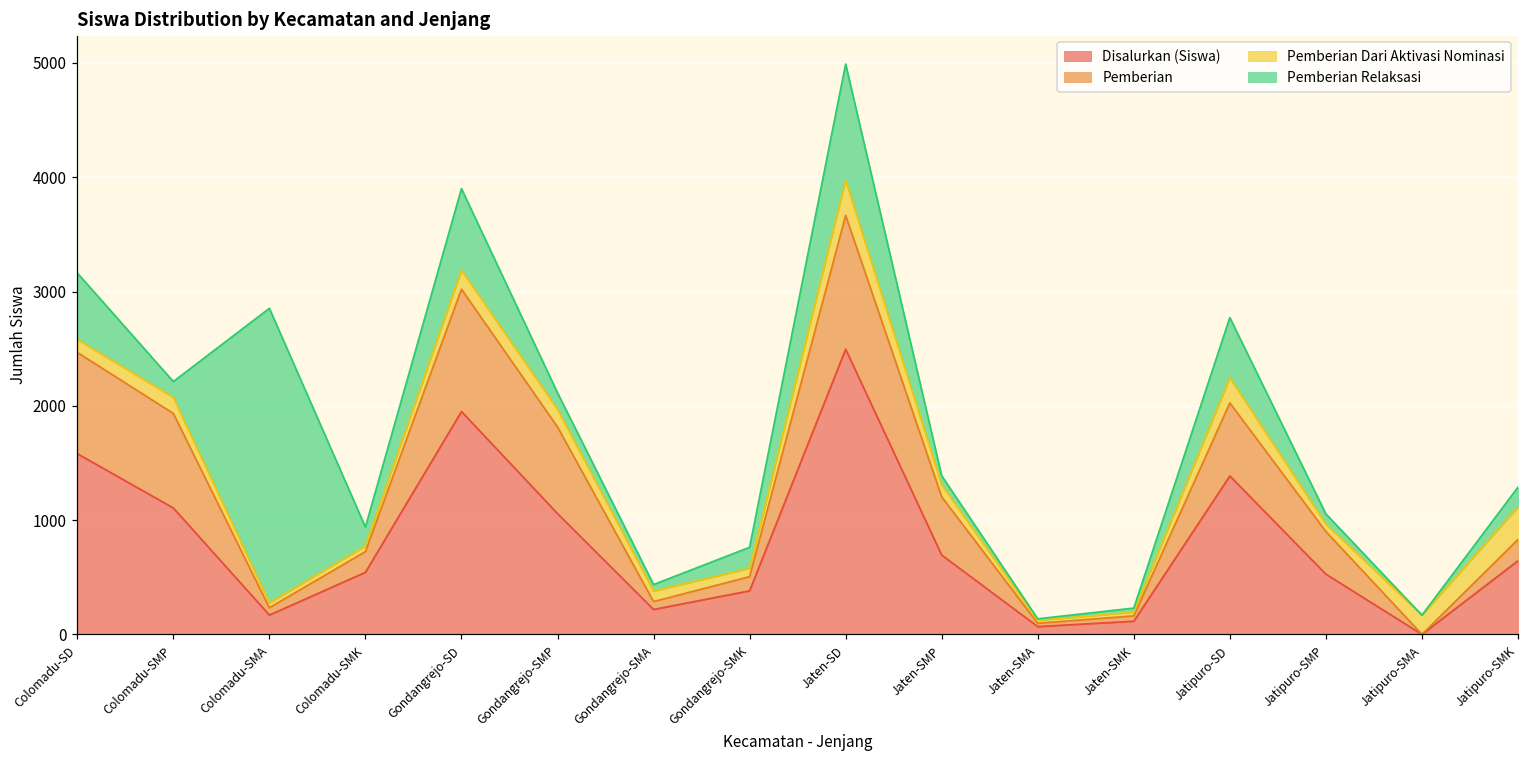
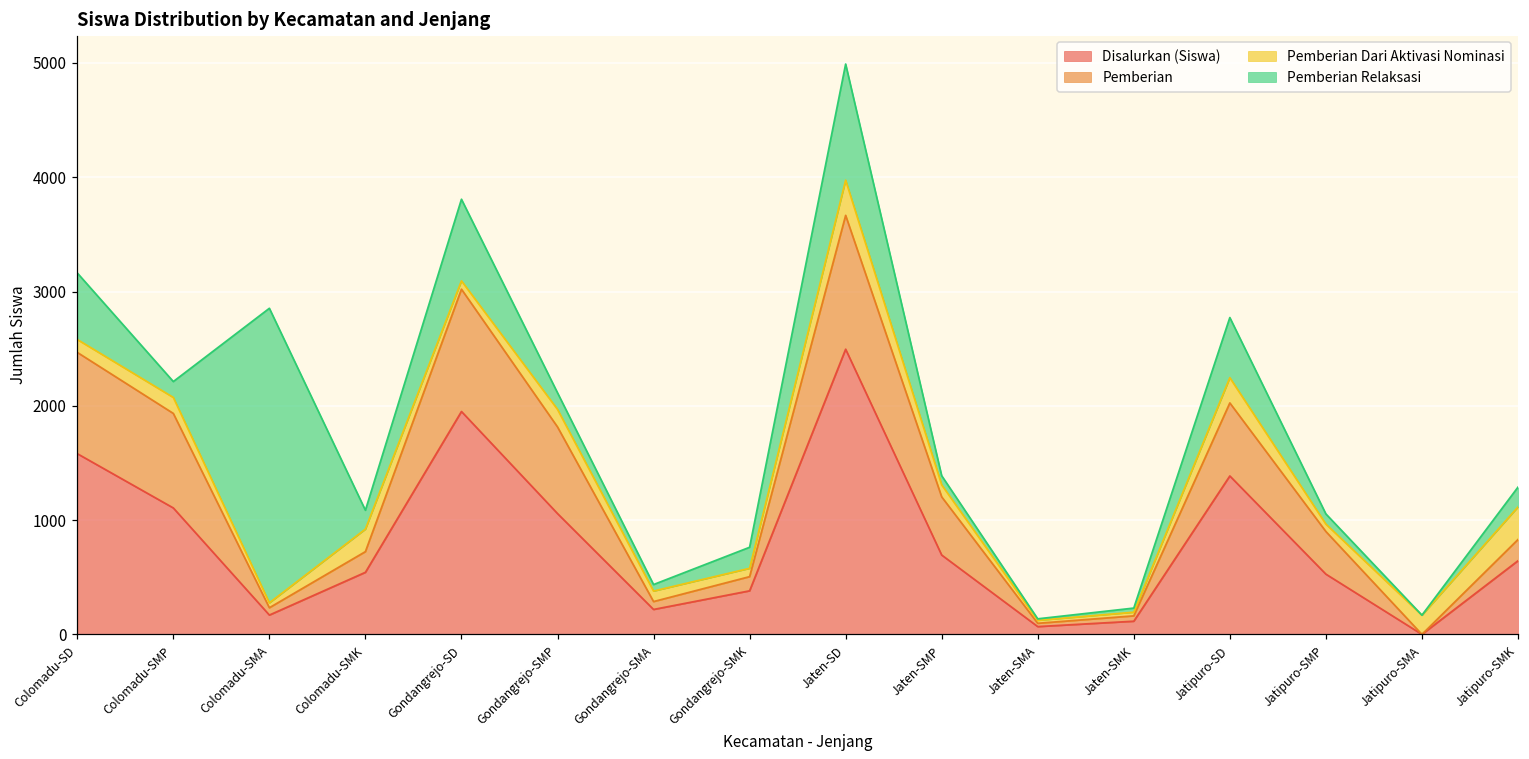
Pemberian Dari Aktivasi Nominasi, Colomadu-SMK: 50 -> 200
Pemberian Dari Aktivasi Nominasi, Gondangrejo-SD: 170 -> 70
